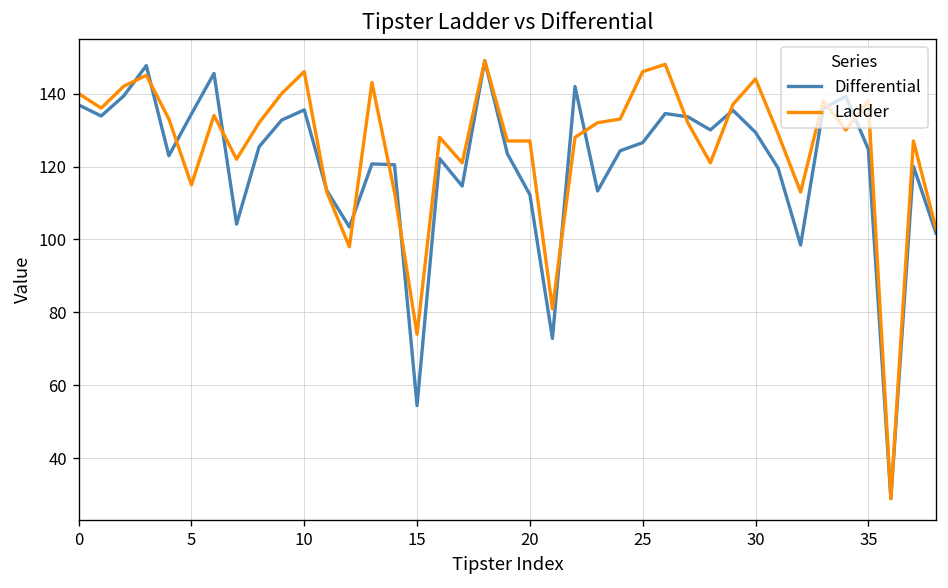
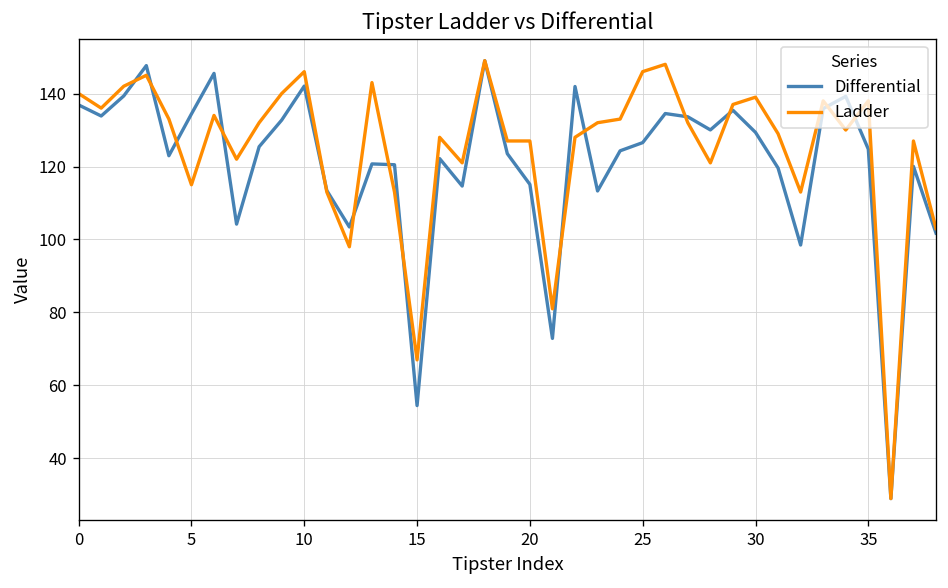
Differential, 10: 136 -> 142
Ladder, 15: 74 -> 67
Differential, 20: 112 -> 115
Ladder, 30: 144 -> 139
